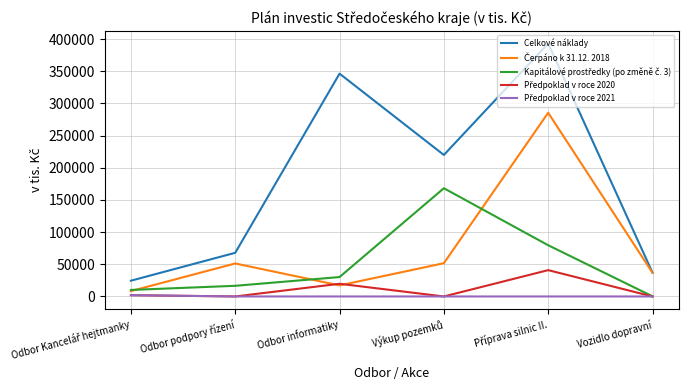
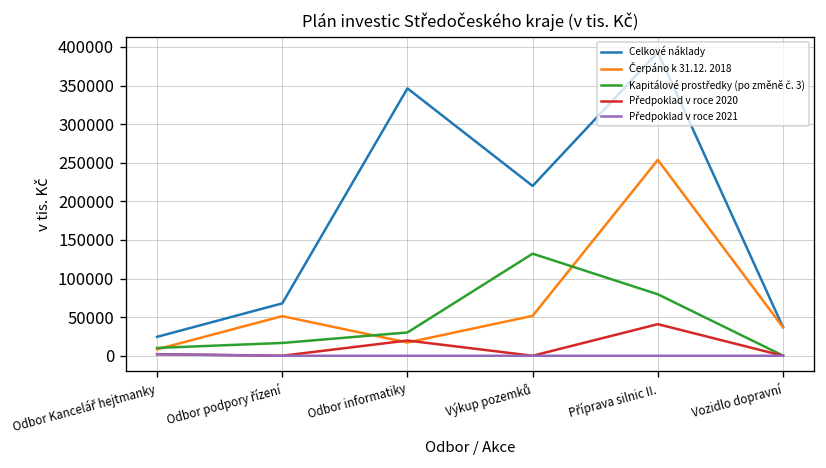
Kapitálové prostředky (po změně č. 3), Výkup pozemků: 170000 -> 130000
Čerpáno k 31.12. 2018, Příprava silnic II.: 290000 -> 250000
